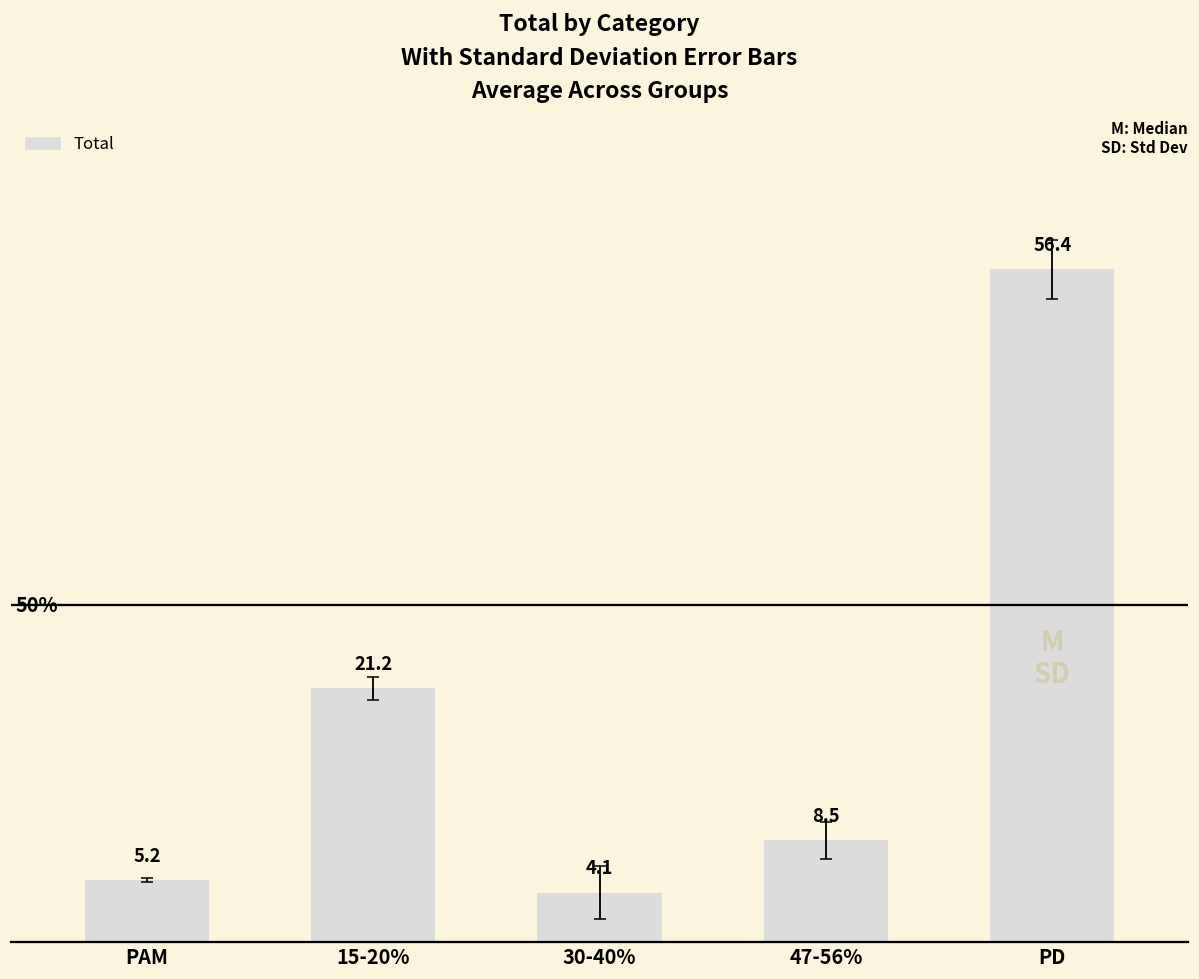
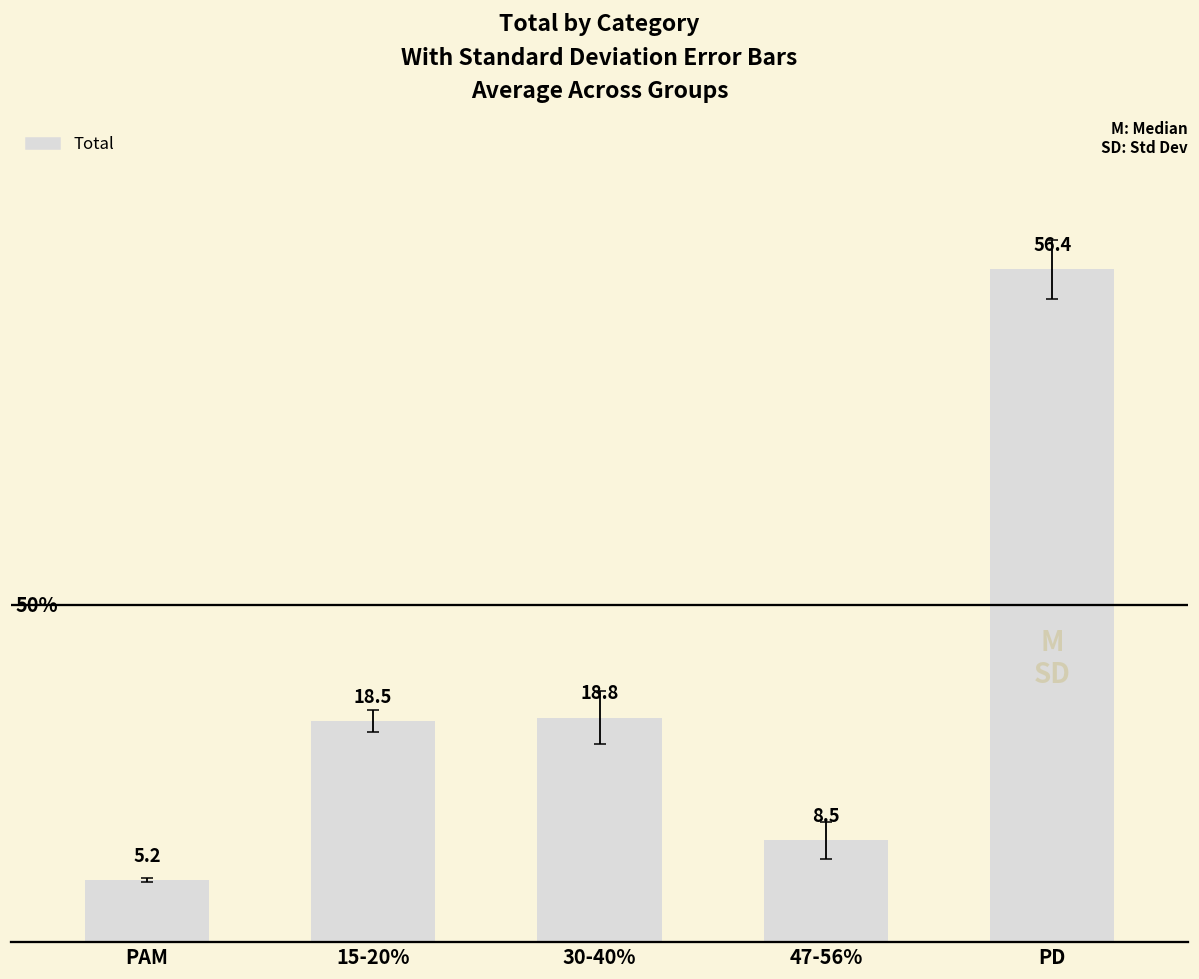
Total, 15-20%: 21.2 -> 18.5
Total, 30-40%: 4.1 -> 18.8
